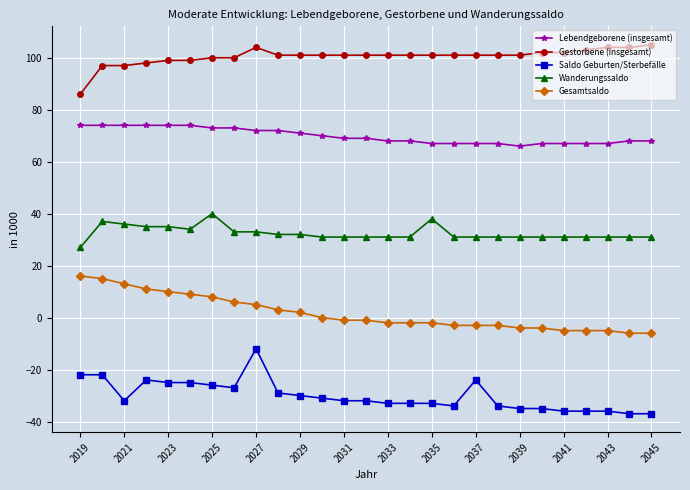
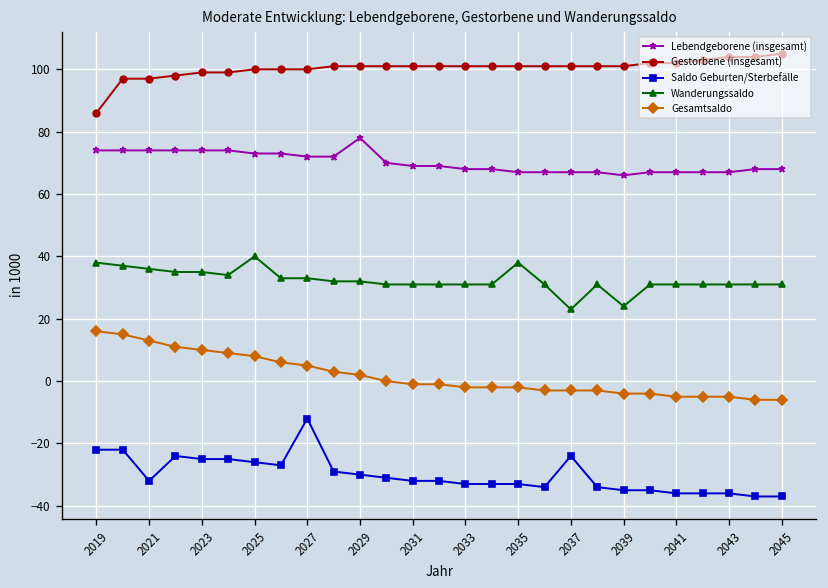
Wanderungssaldo, 2019: 27 -> 38
Gestorbene (insgesamt), 2027: 104 -> 100
Lebendgeborene (insgesamt), 2029: 71 -> 78
Wanderungssaldo, 2037: 31 -> 23
Wanderungssaldo, 2039: 31 -> 24
